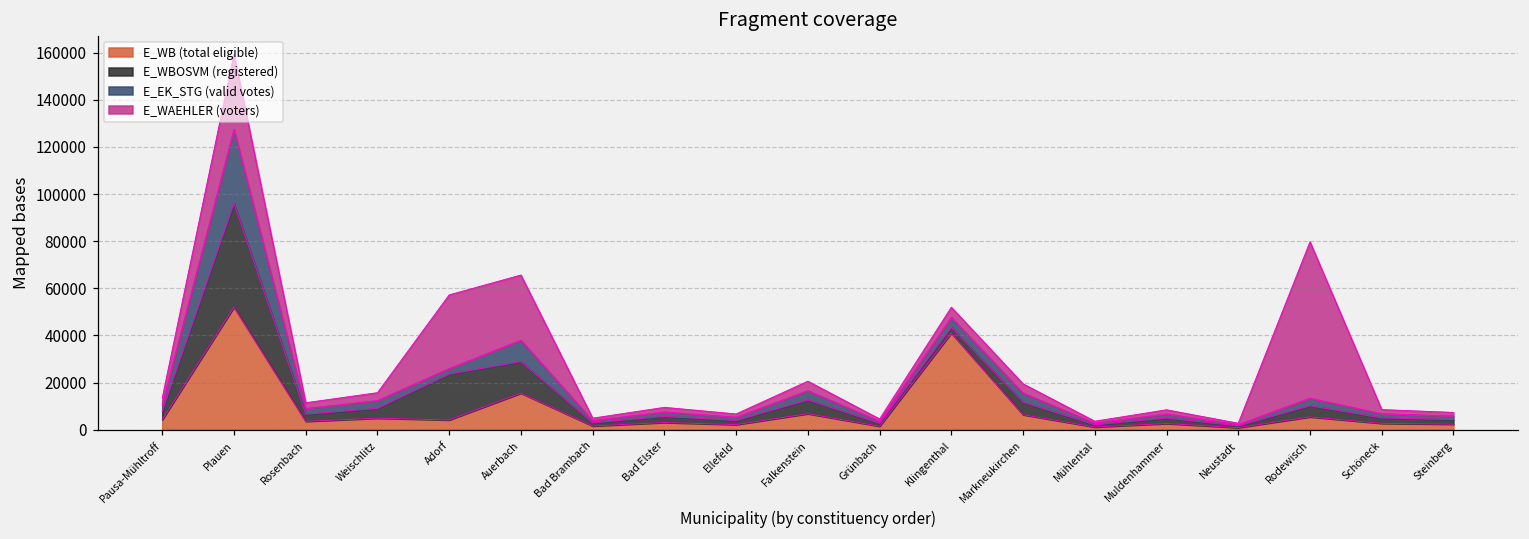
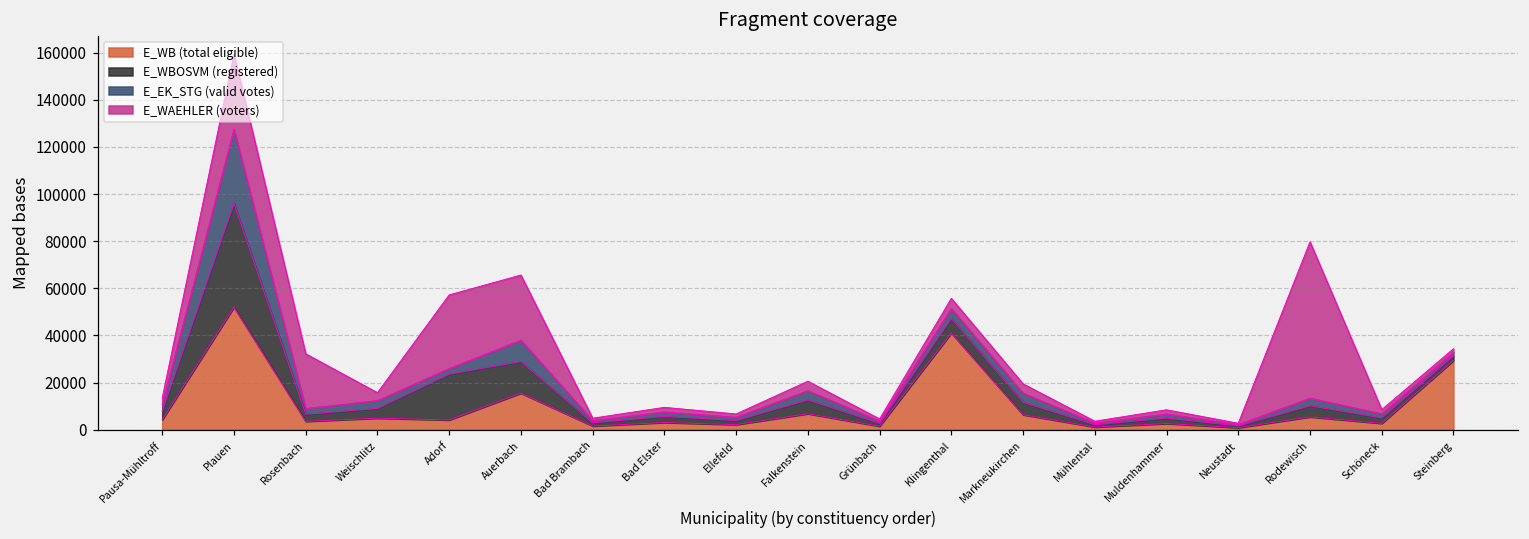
E_WAEHLER (voters), Rosenbach: 2000 -> 23000
E_WBOSVM (registered), Klingenthal: 2000 -> 6000
E_WB (total eligible), Steinberg: 2000 -> 29000
